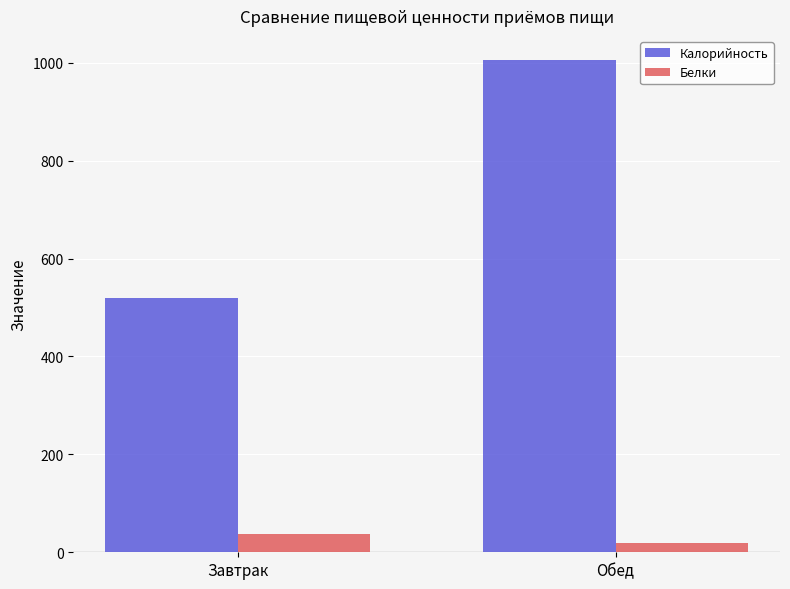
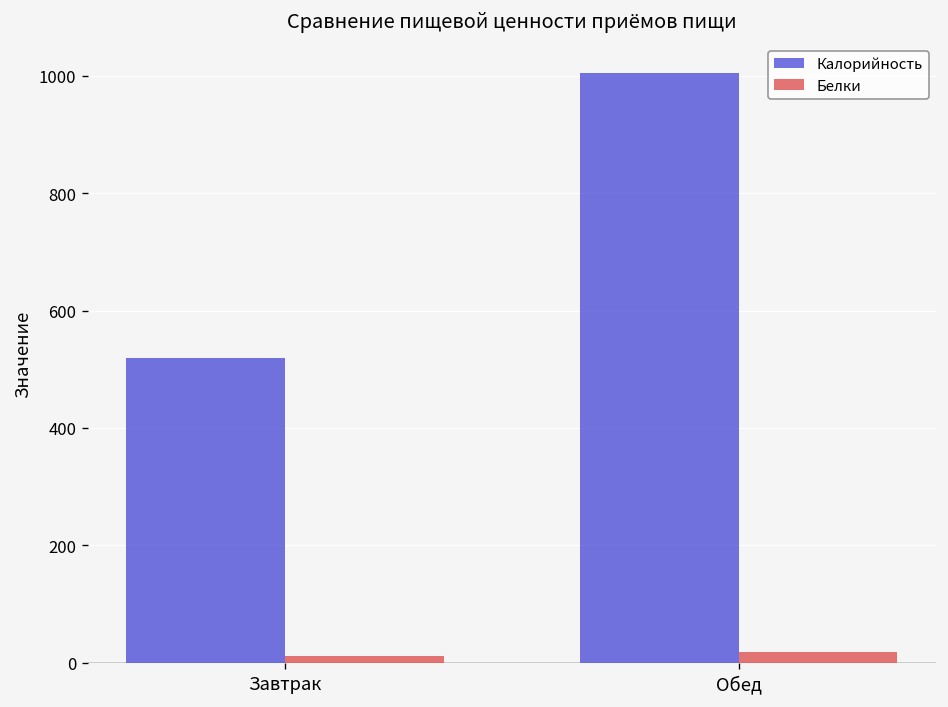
Белки, Завтрак: 40 -> 10
